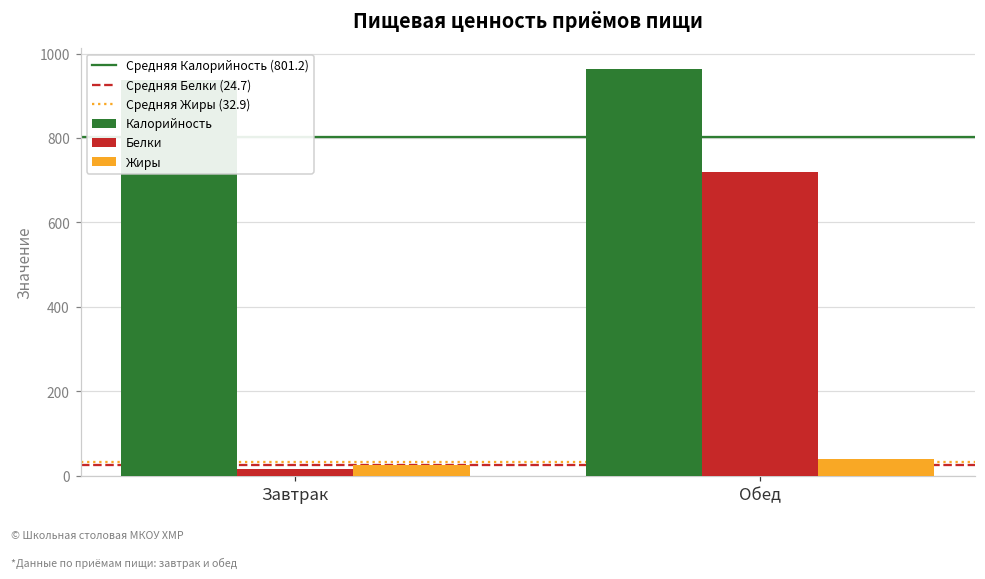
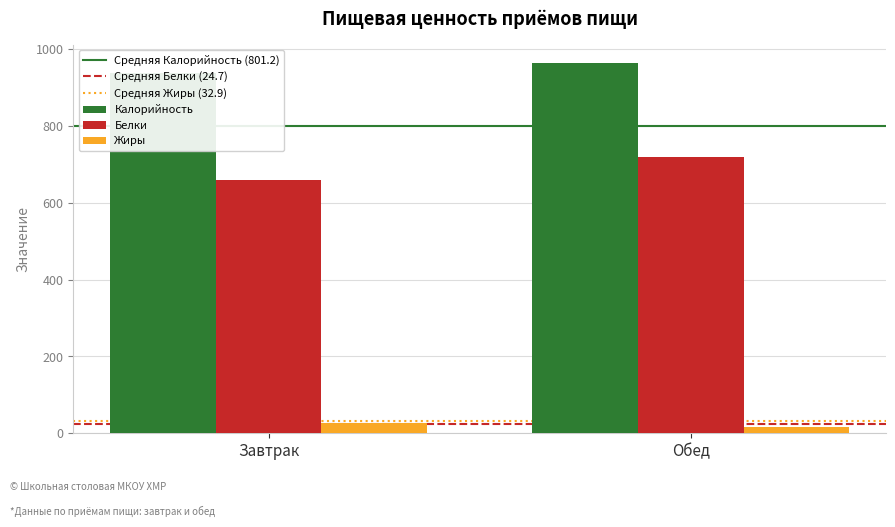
Белки, Завтрак: 20 -> 660
Жиры, Обед: 40 -> 20
